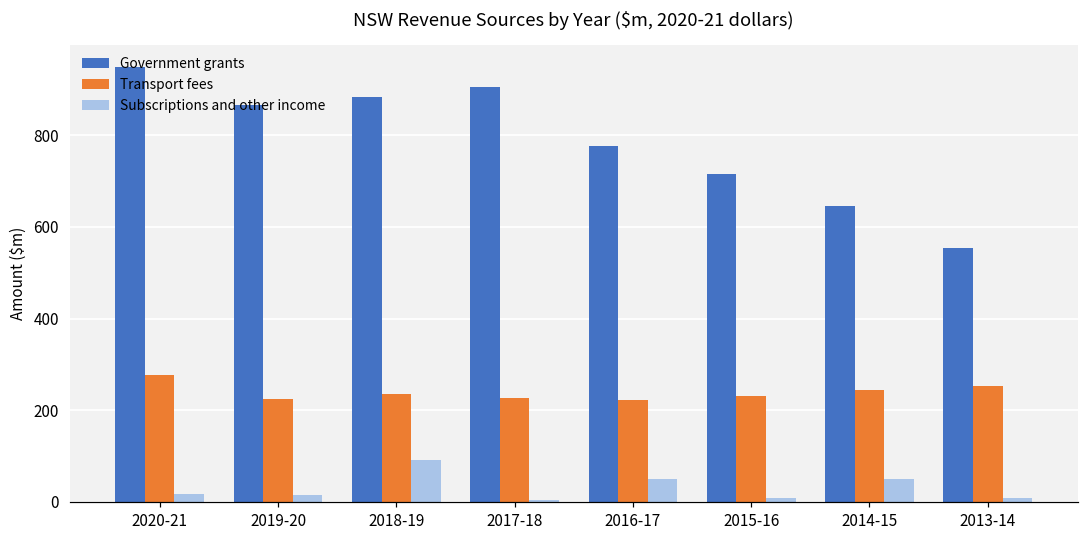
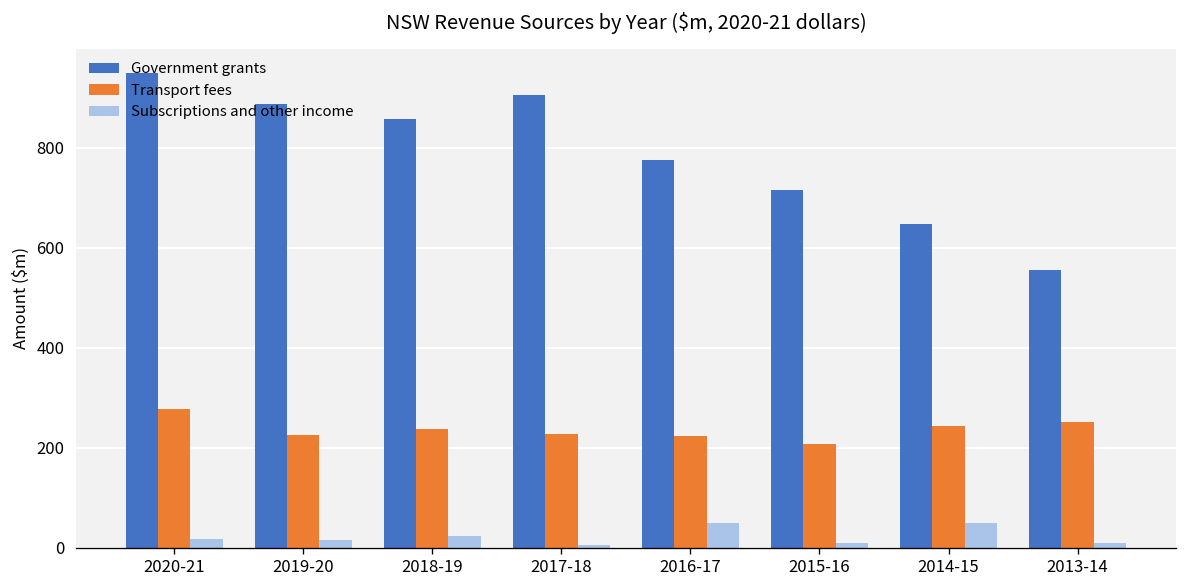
Government grants, 2019-20: 870 -> 890
Government grants, 2018-19: 880 -> 860
Subscriptions and other income, 2018-19: 90 -> 20
Transport fees, 2015-16: 230 -> 210
